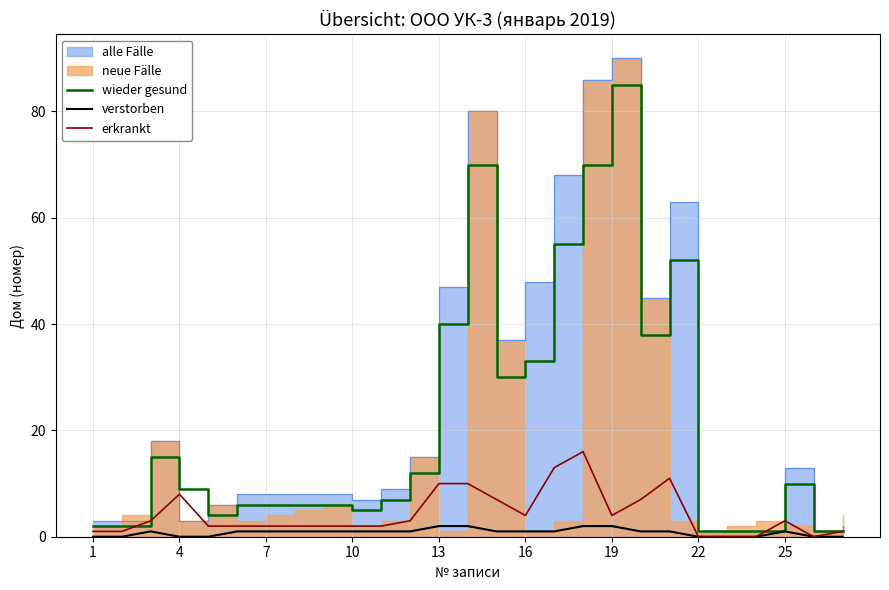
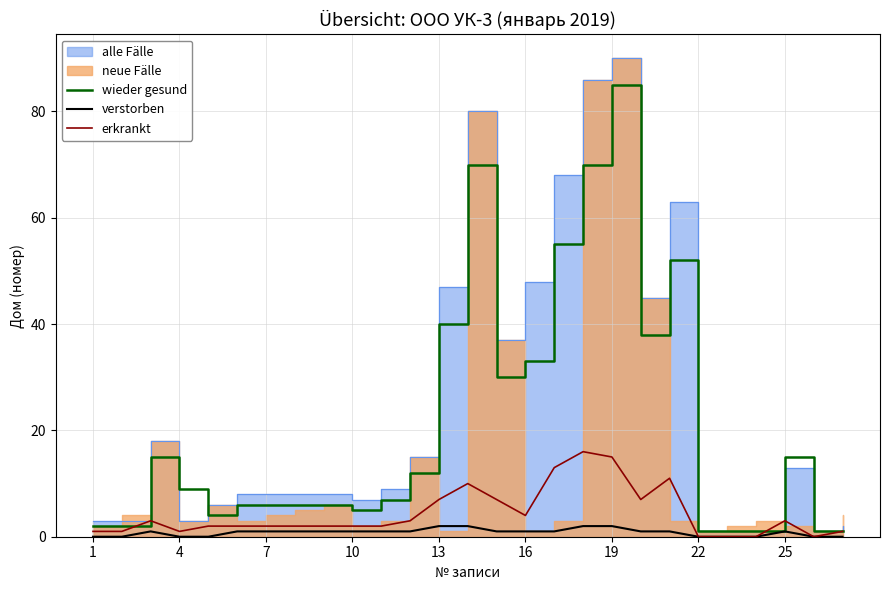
erkrankt, 4: 8 -> 1
erkrankt, 13: 10 -> 7
erkrankt, 19: 4 -> 15
wieder gesund, 25: 10 -> 15
